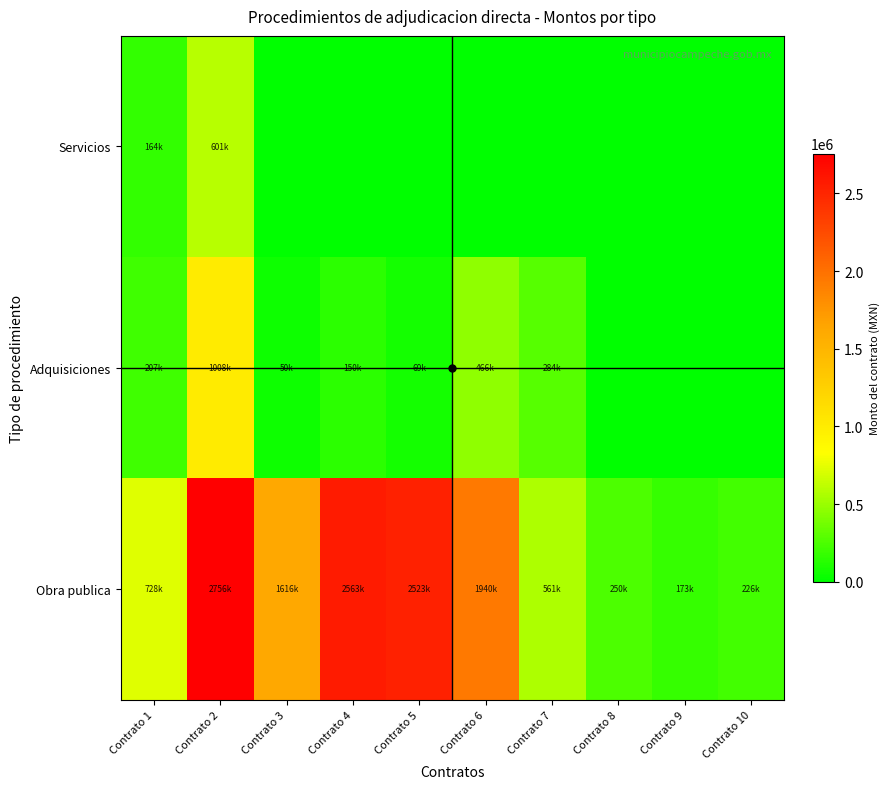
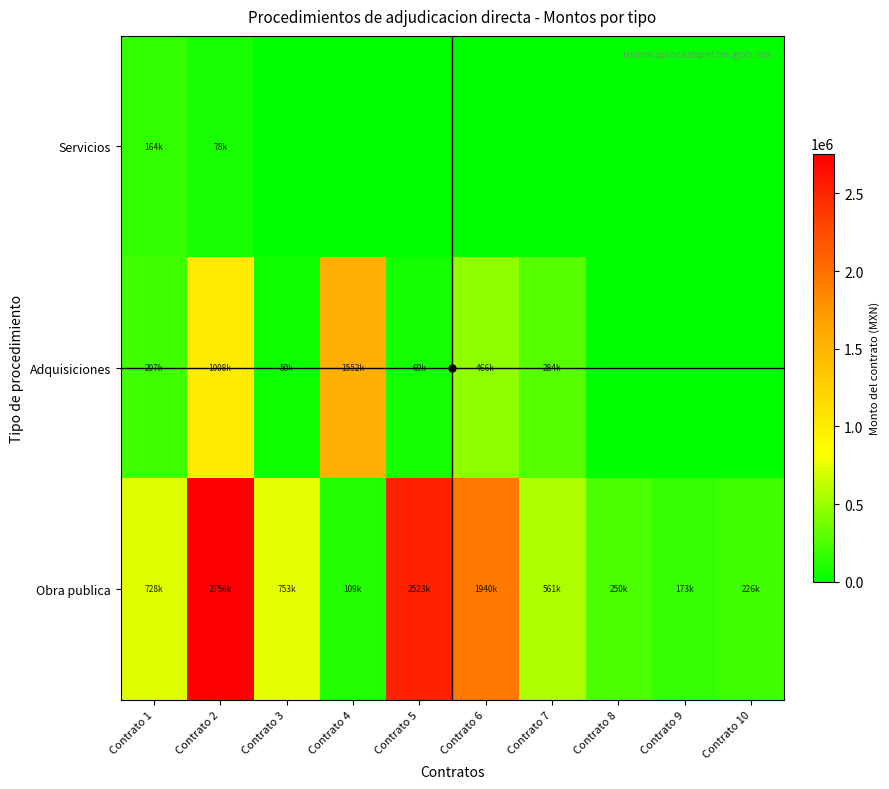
Servicios, Contrato 2: 601k -> 78k
Adquisiciones, Contrato 4: 150k -> 1552k
Obra publica, Contrato 3: 1616k -> 753k
Obra publica, Contrato 4: 2563k -> 109k
